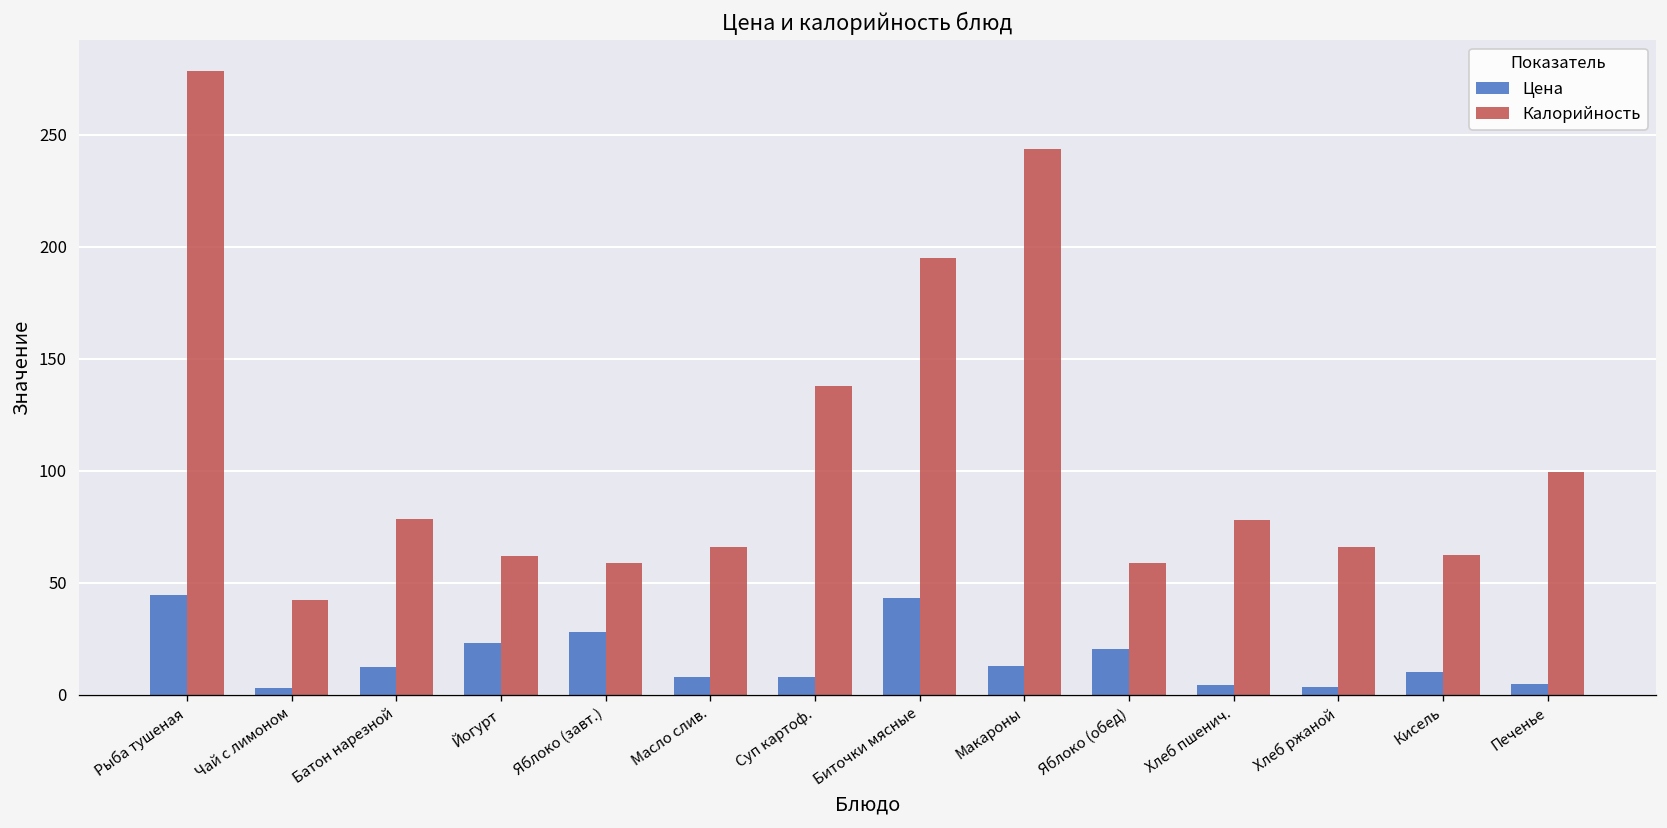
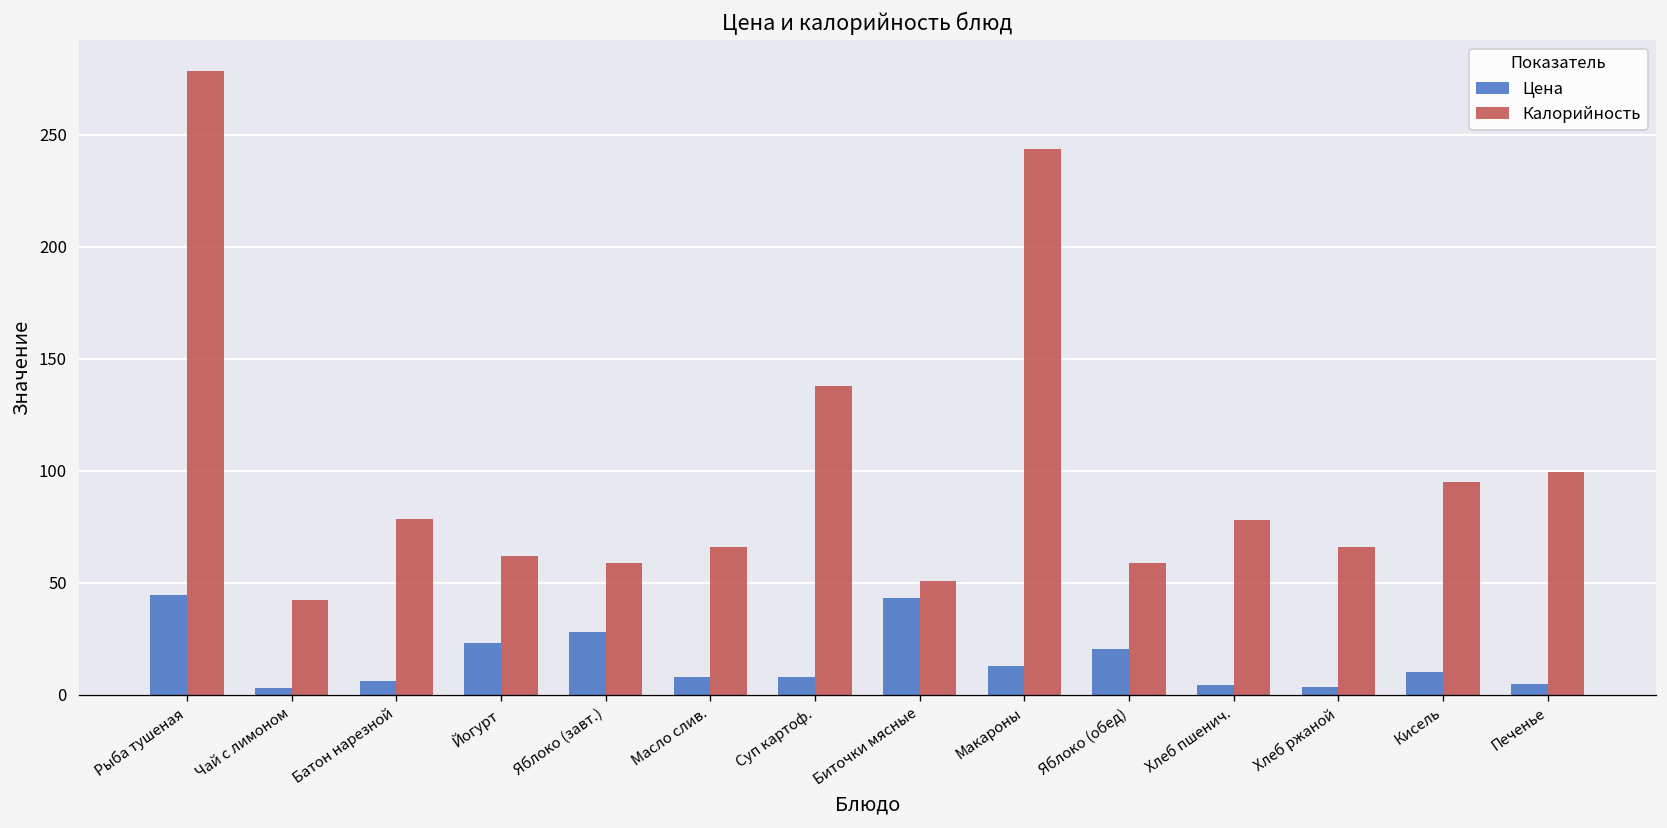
Цена, Батон нарезной: 12 -> 6
Калорийность, Биточки мясные: 195 -> 51
Калорийность, Кисель: 62 -> 95
